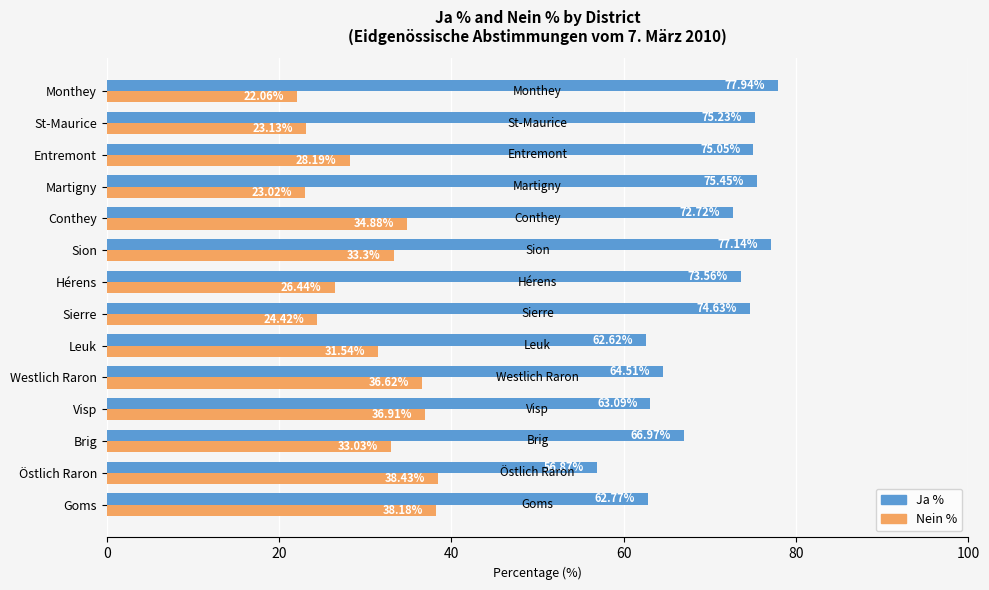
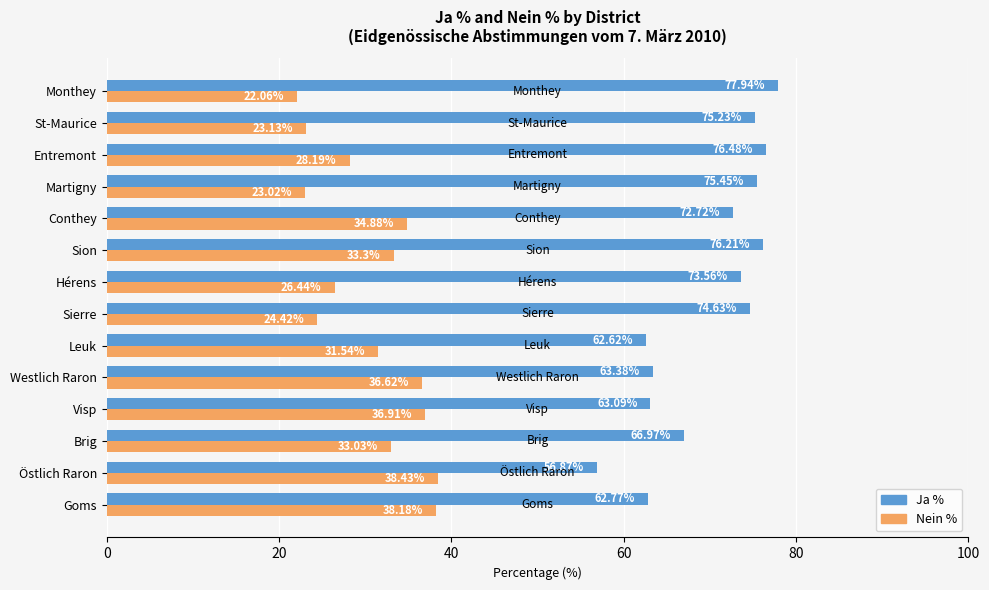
Ja %, Entremont: 75.05% -> 76.48%
Ja %, Sion: 77.14% -> 76.21%
Ja %, Westlich Raron: 64.51% -> 63.38%
